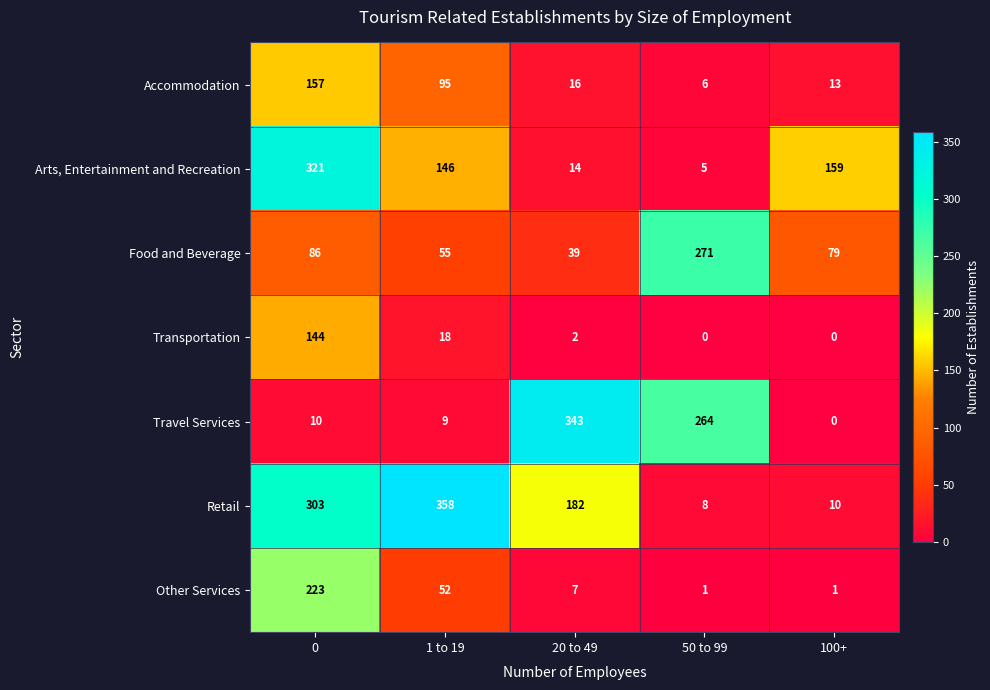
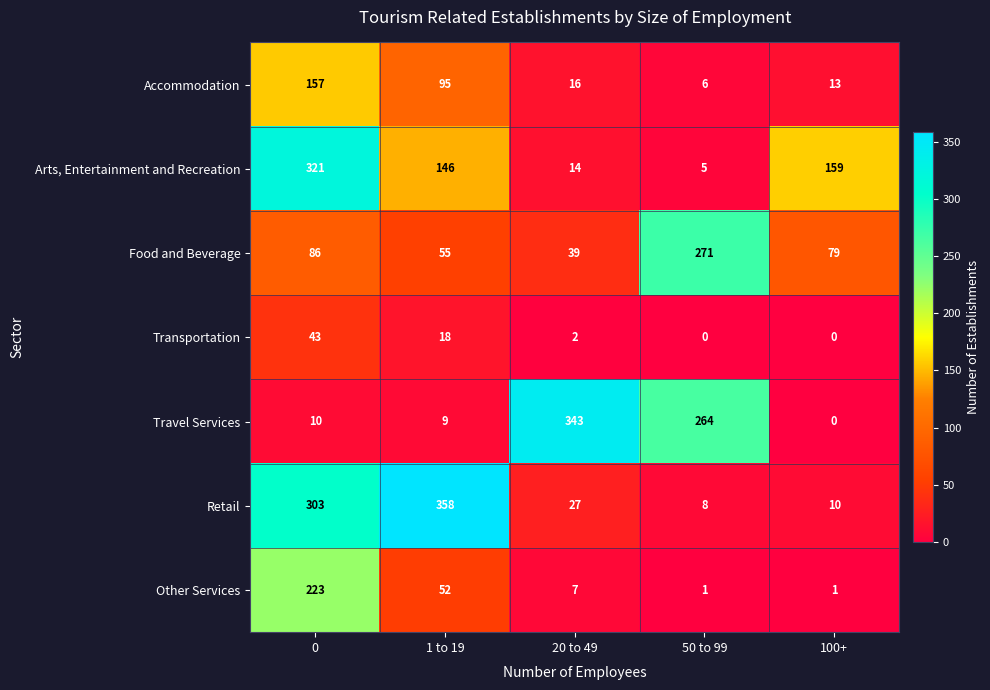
Transportation, 0: 144 -> 43
Retail, 20 to 49: 182 -> 27
